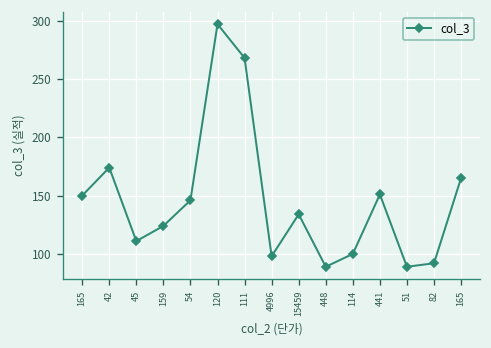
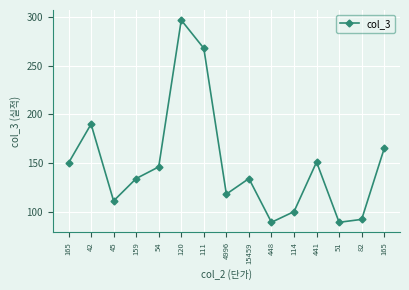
42: 170 -> 190
159: 120 -> 130
4996: 100 -> 120
